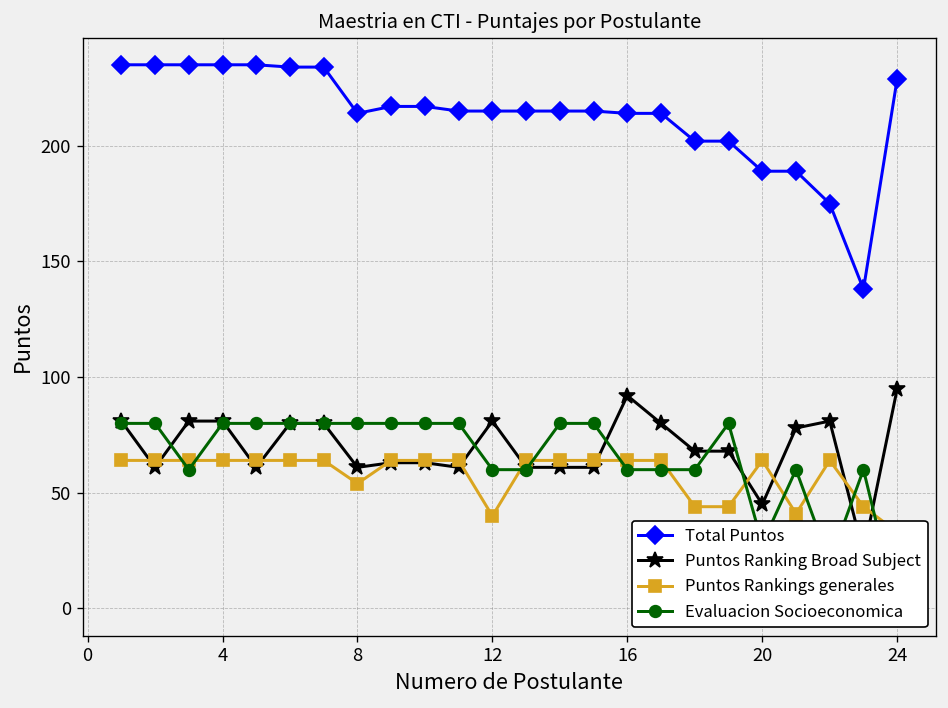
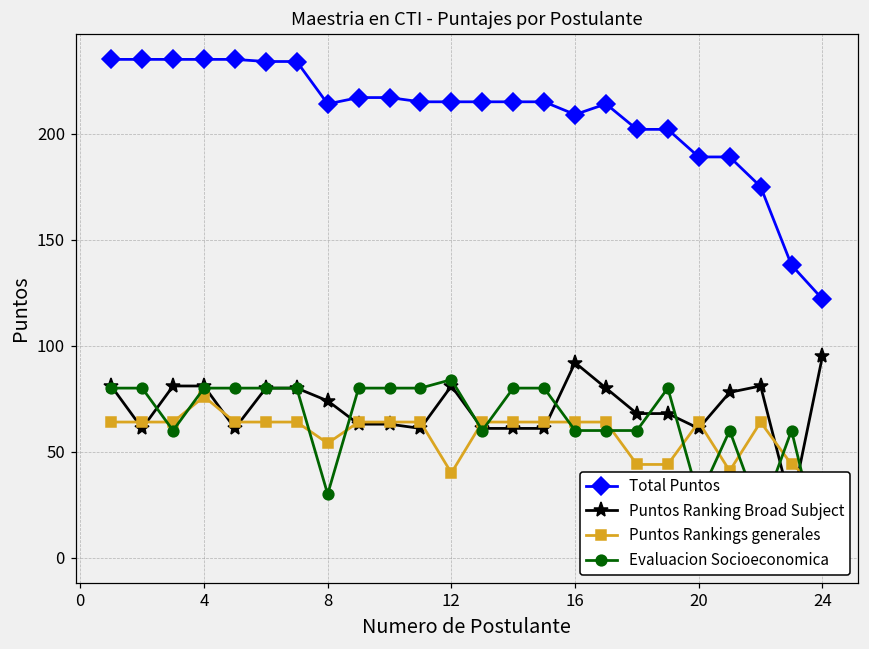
Puntos Rankings generales, 4: 64 -> 76
Puntos Ranking Broad Subject, 8: 61 -> 74
Evaluacion Socioeconomica, 8: 80 -> 30
Evaluacion Socioeconomica, 12: 60 -> 84
Total Puntos, 16: 214 -> 209
Puntos Ranking Broad Subject, 20: 45 -> 61
Total Puntos, 24: 229 -> 122
